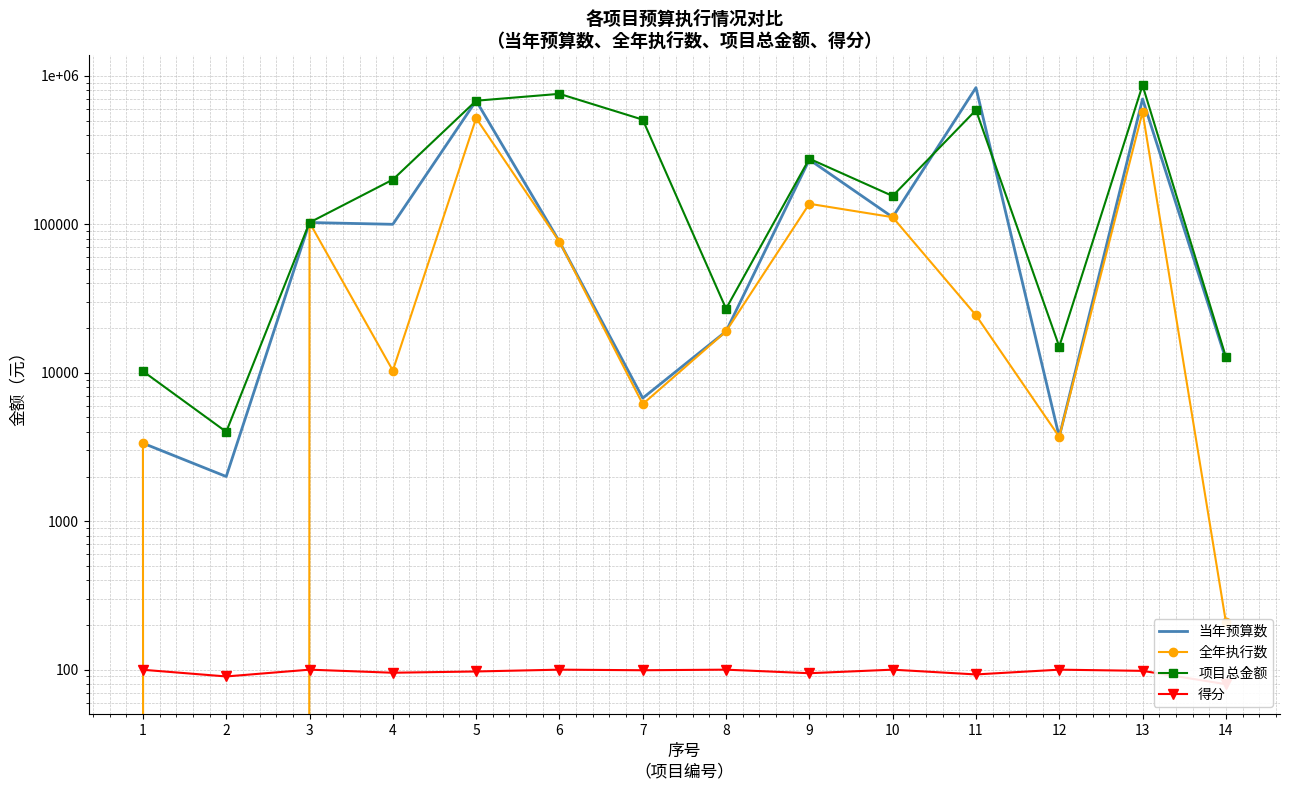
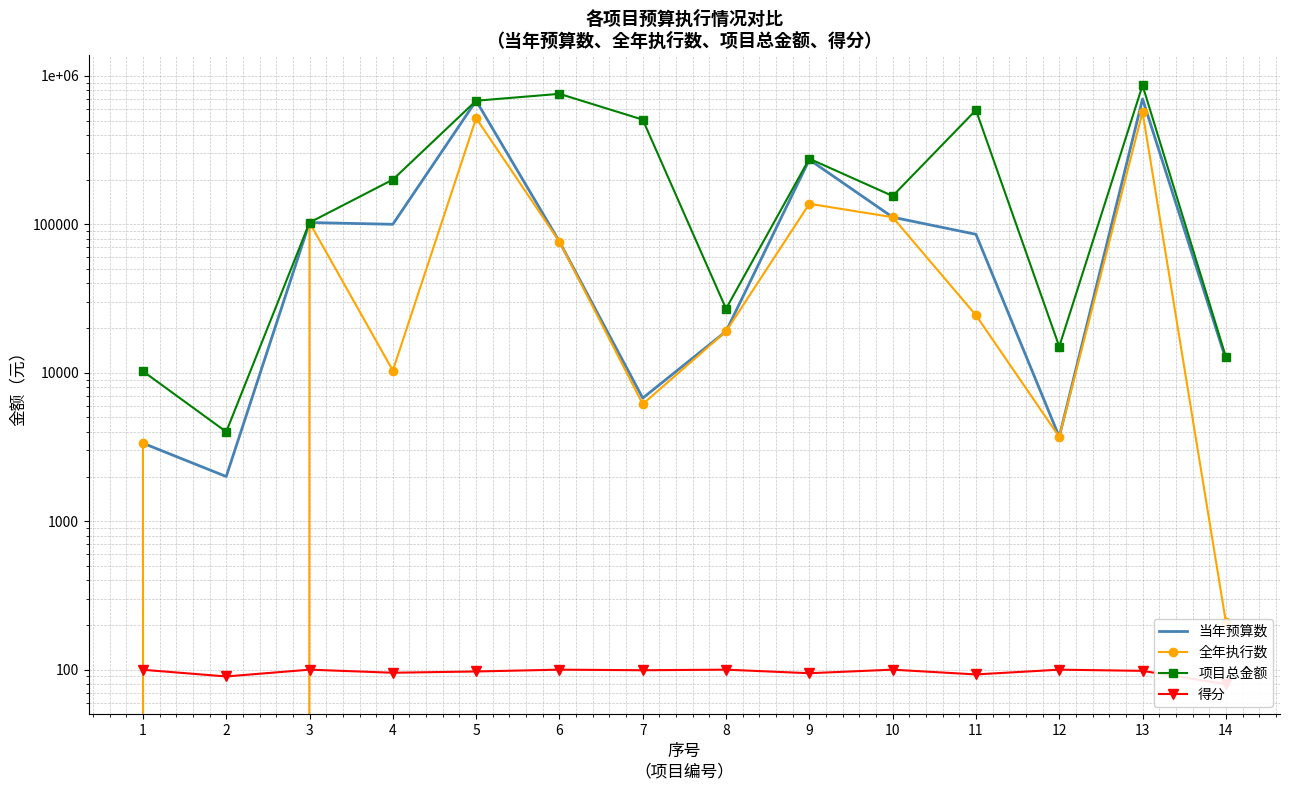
当年预算数, 11: 800000 -> 90000
